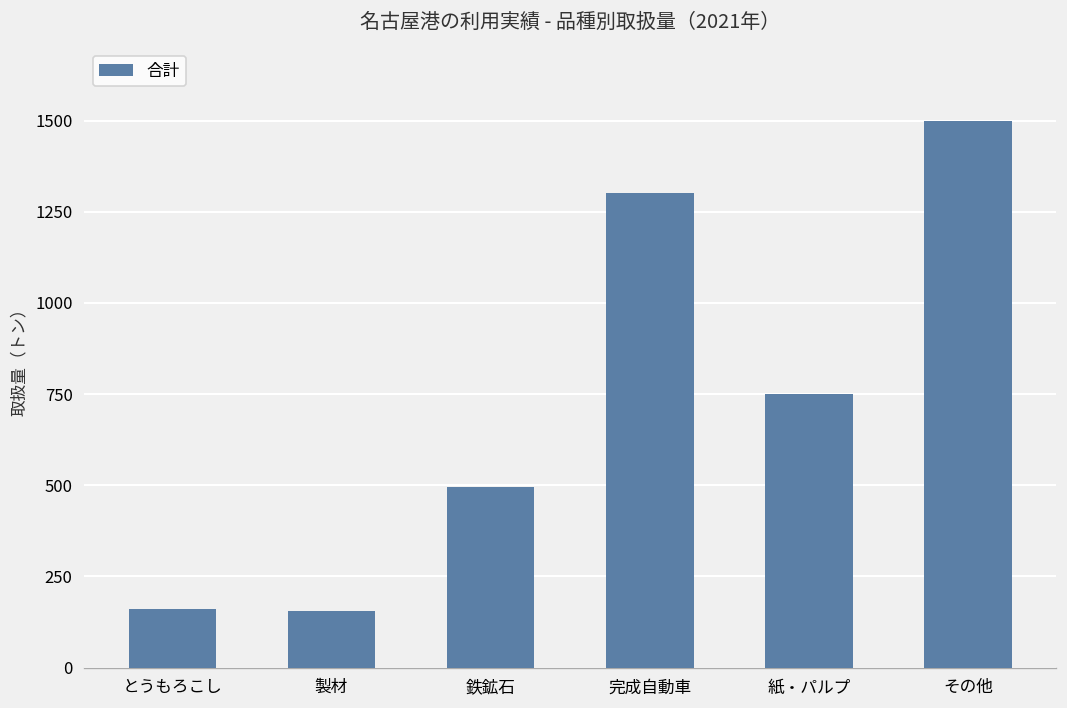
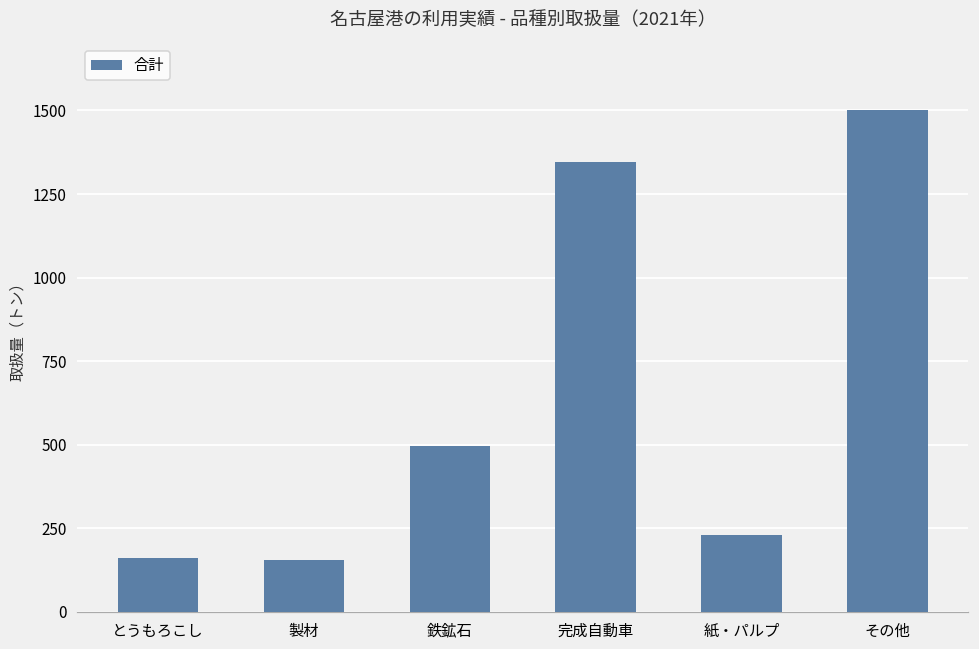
完成自動車: 1300 -> 1350
紙・パルプ: 750 -> 230
